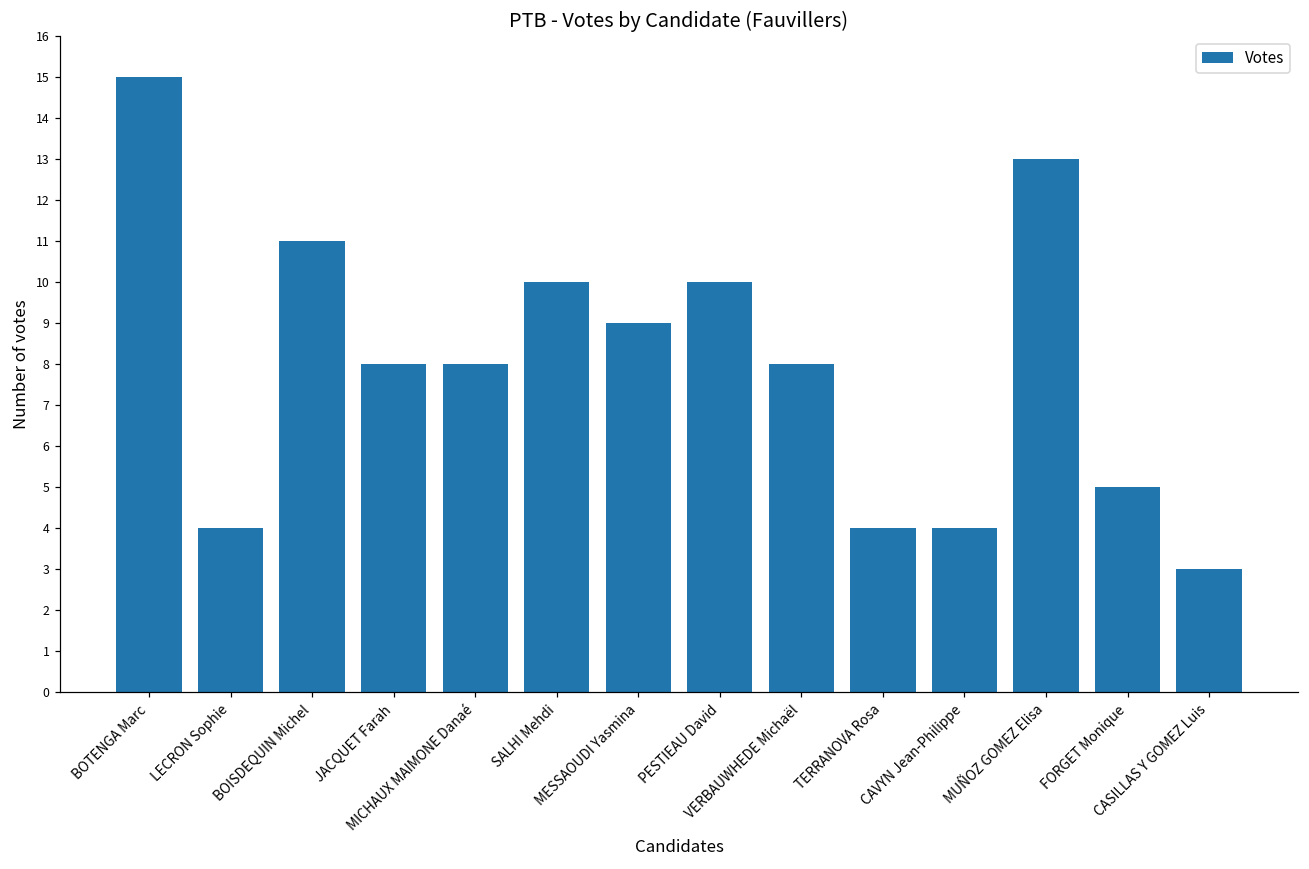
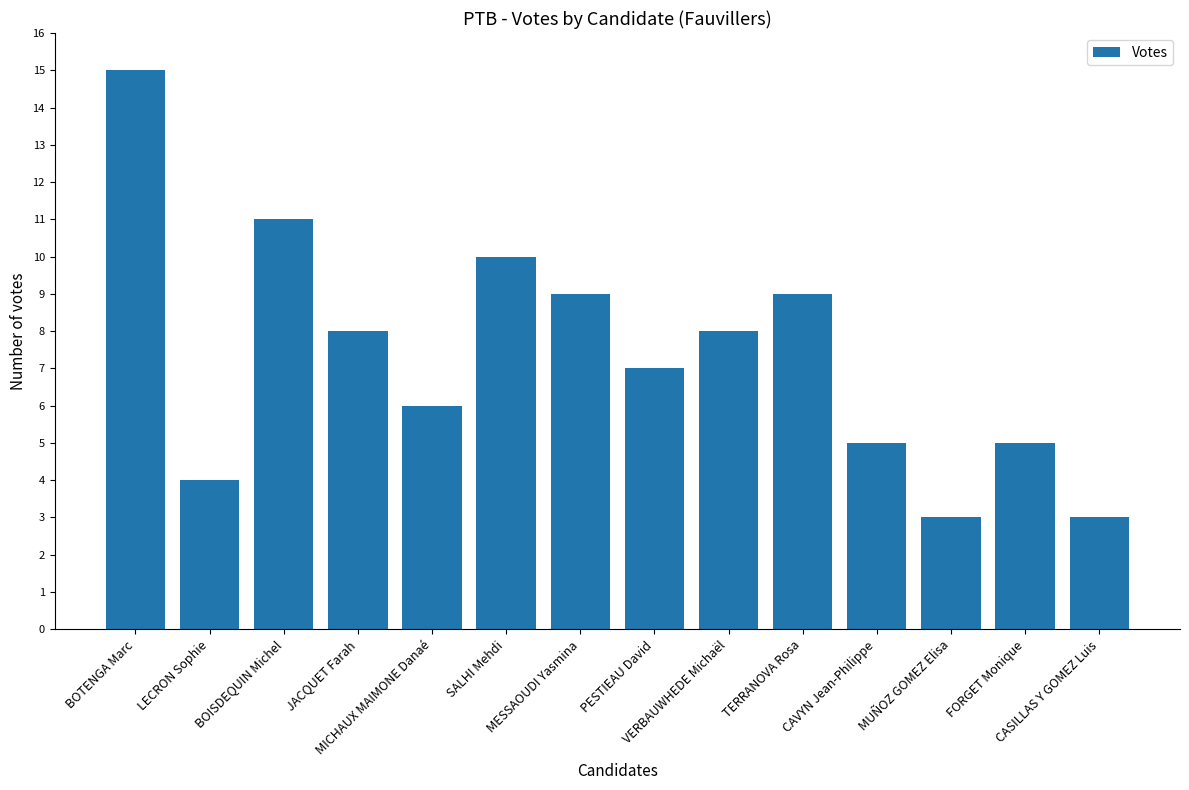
MICHAUX MAIMONE Danaé: 8 -> 6
PESTIEAU David: 10 -> 7
TERRANOVA Rosa: 4 -> 9
CAVYN Jean-Philippe: 4 -> 5
MUÑOZ GOMEZ Elisa: 13 -> 3
